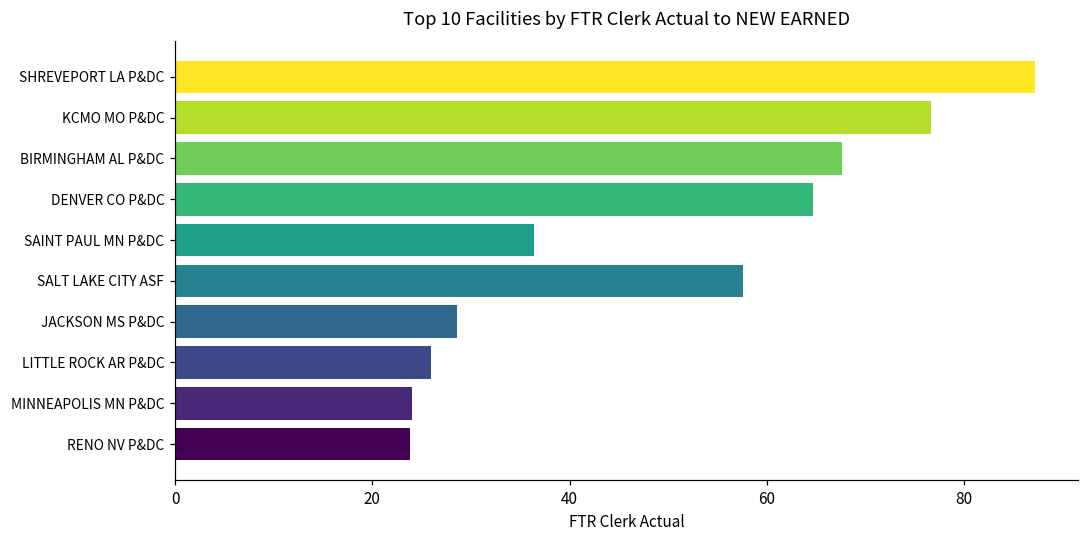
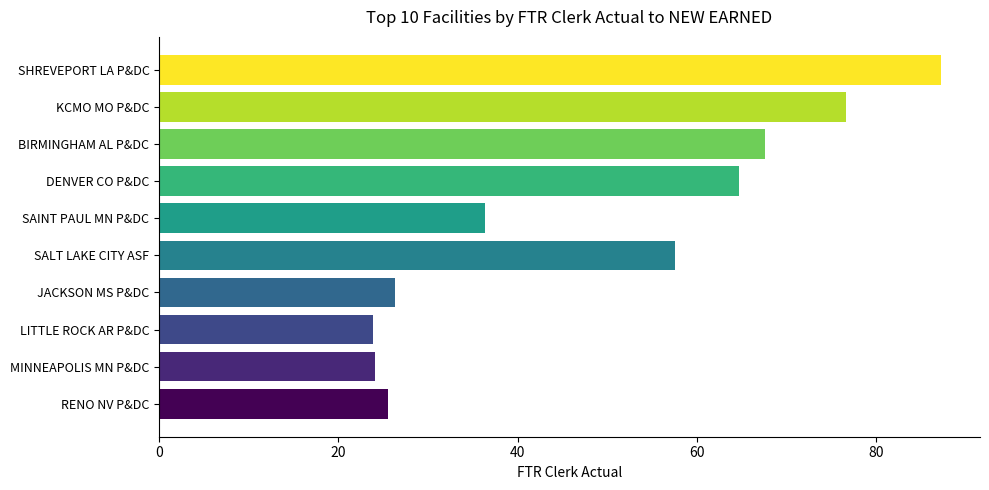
JACKSON MS P&DC: 29 -> 26
LITTLE ROCK AR P&DC: 26 -> 24
RENO NV P&DC: 24 -> 26
